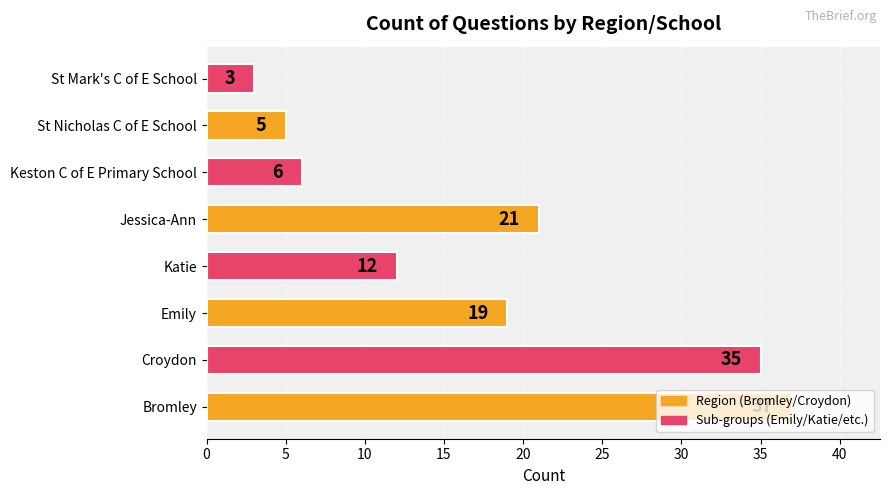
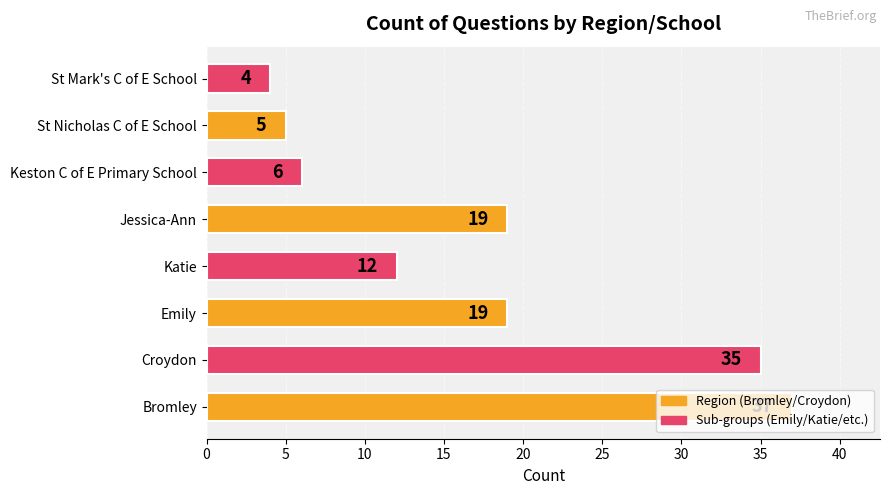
St Mark's C of E School: 3 -> 4
Jessica-Ann: 21 -> 19
